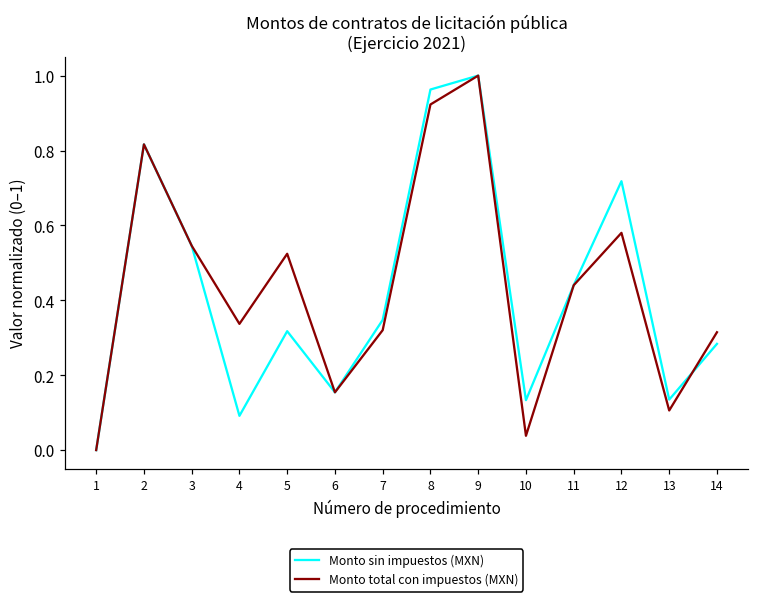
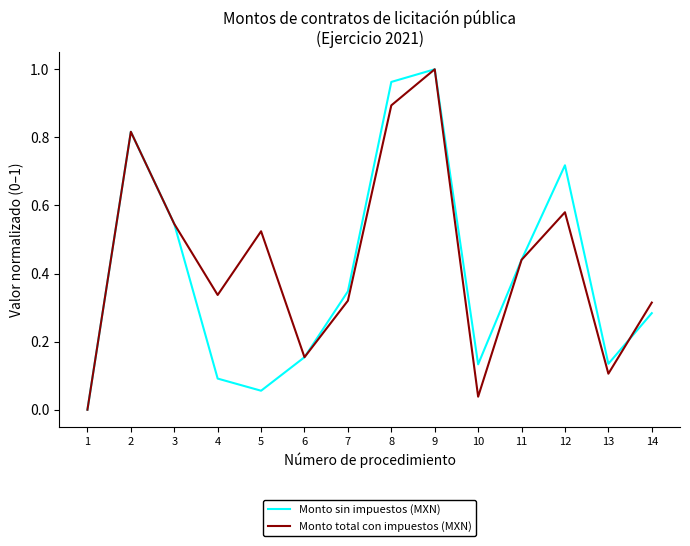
Monto sin impuestos (MXN), 5: 0.32 -> 0.06
Monto total con impuestos (MXN), 8: 0.92 -> 0.89
